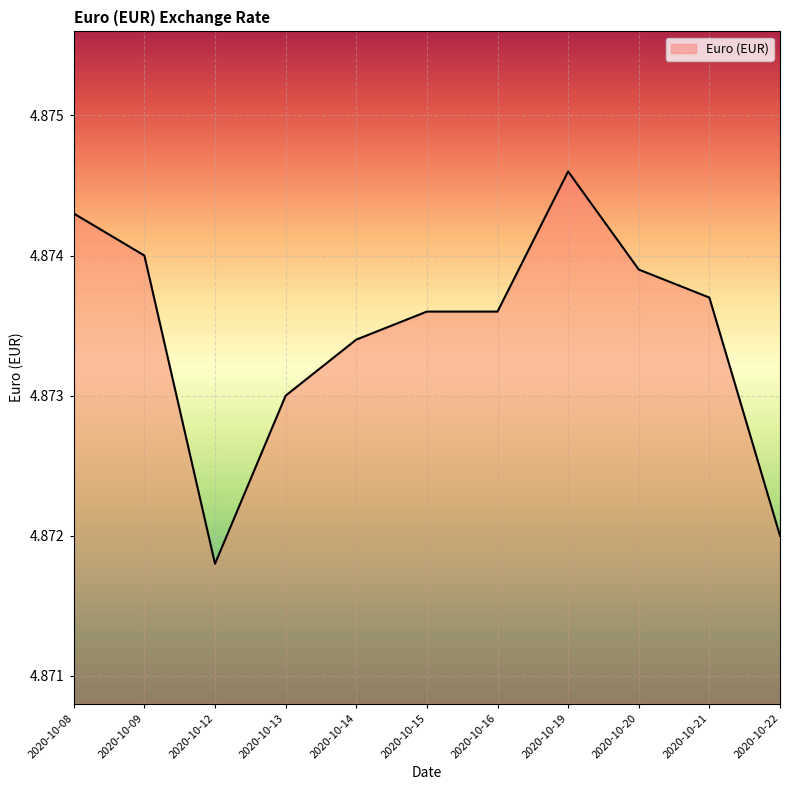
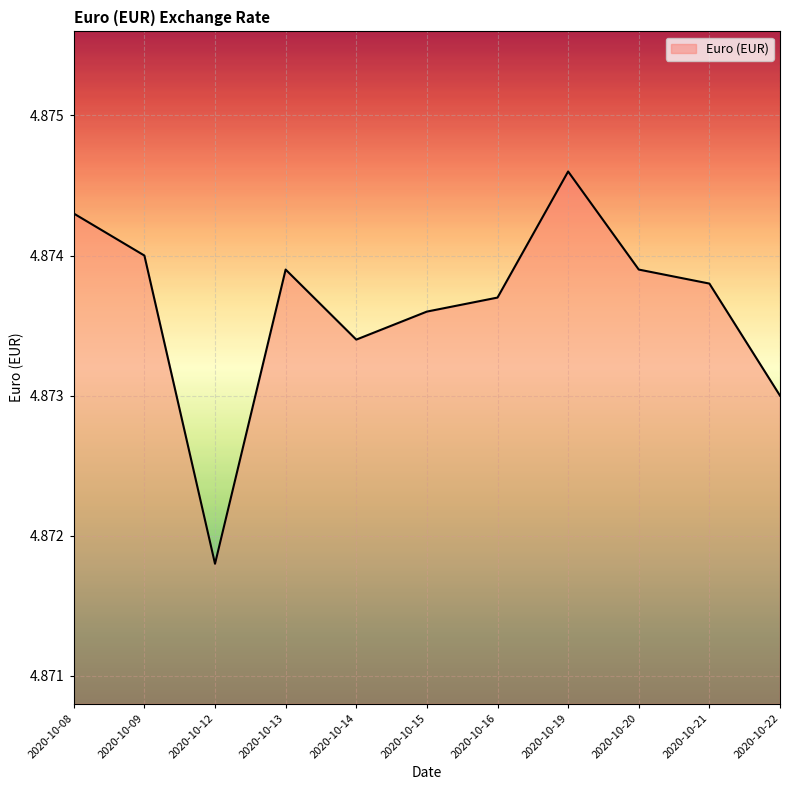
2020-10-13: 4.8730 -> 4.8739
2020-10-16: 4.8736 -> 4.8737
2020-10-21: 4.8737 -> 4.8738
2020-10-22: 4.872 -> 4.873
